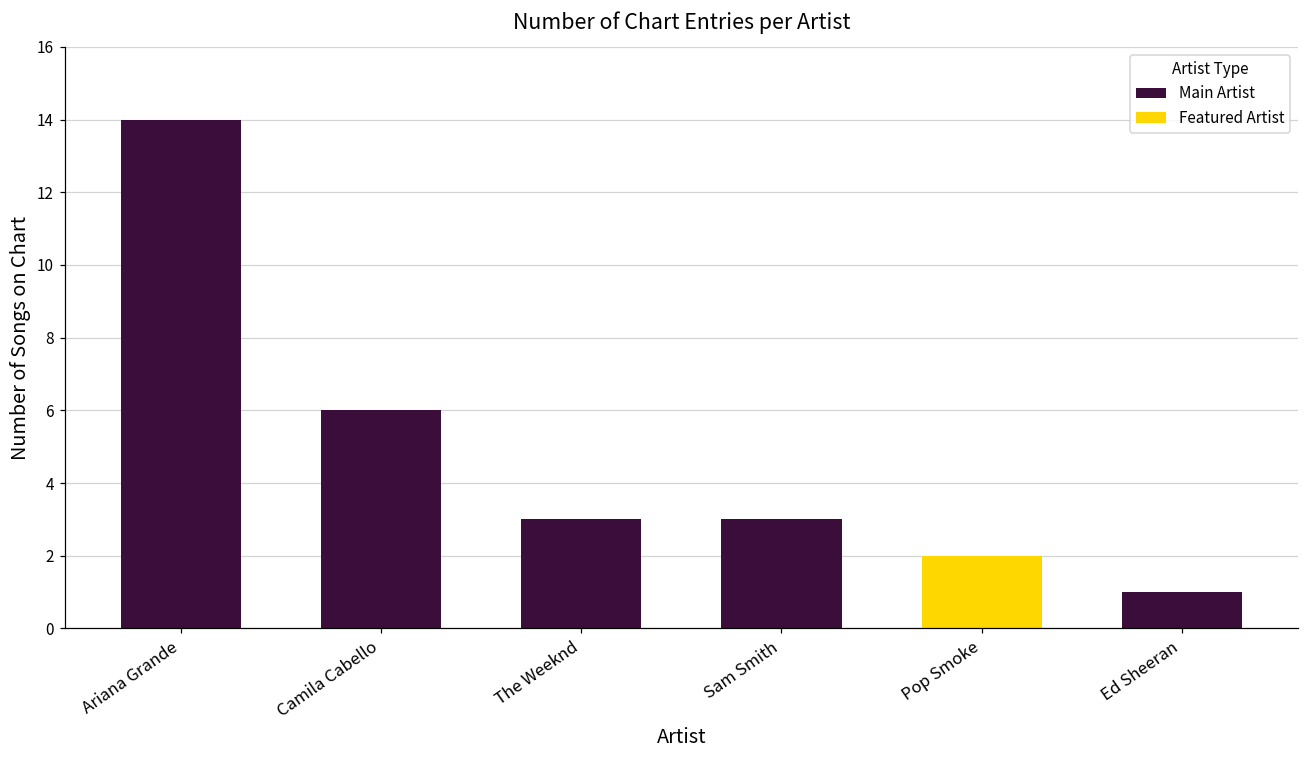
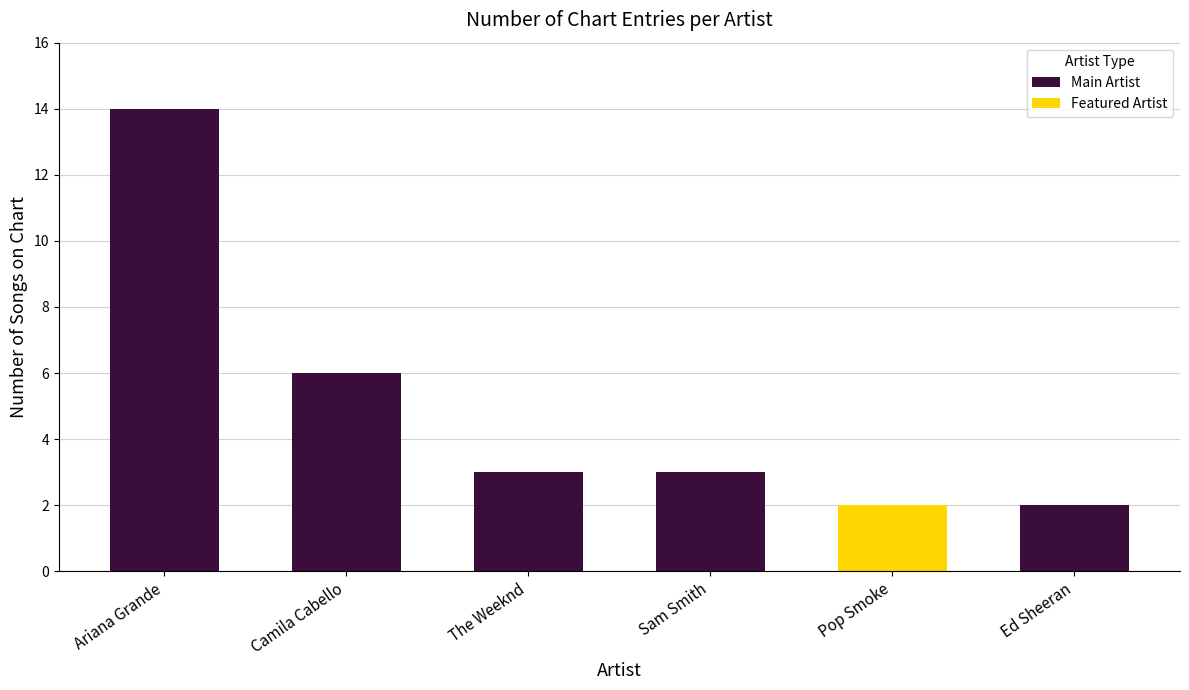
Main Artist, Ed Sheeran: 1 -> 2
